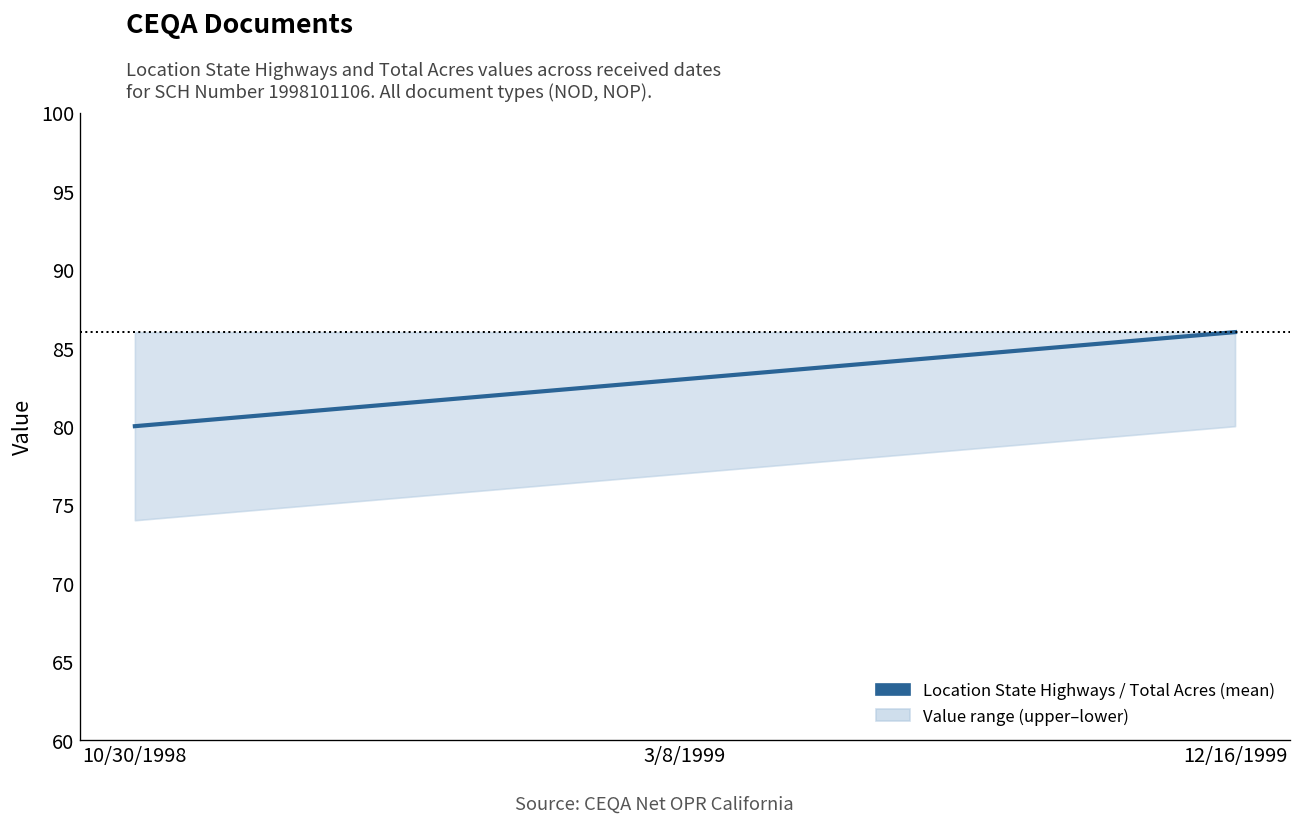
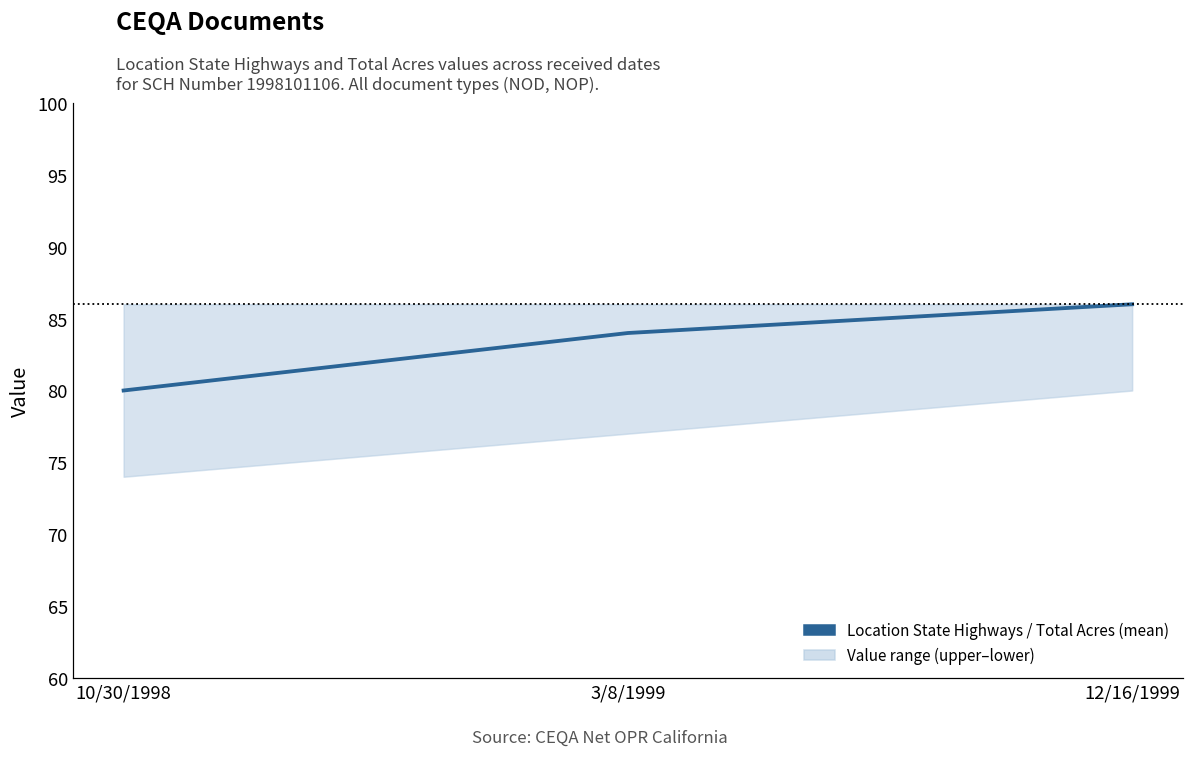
Location State Highways / Total Acres (mean), 3/8/1999: 83 -> 84
